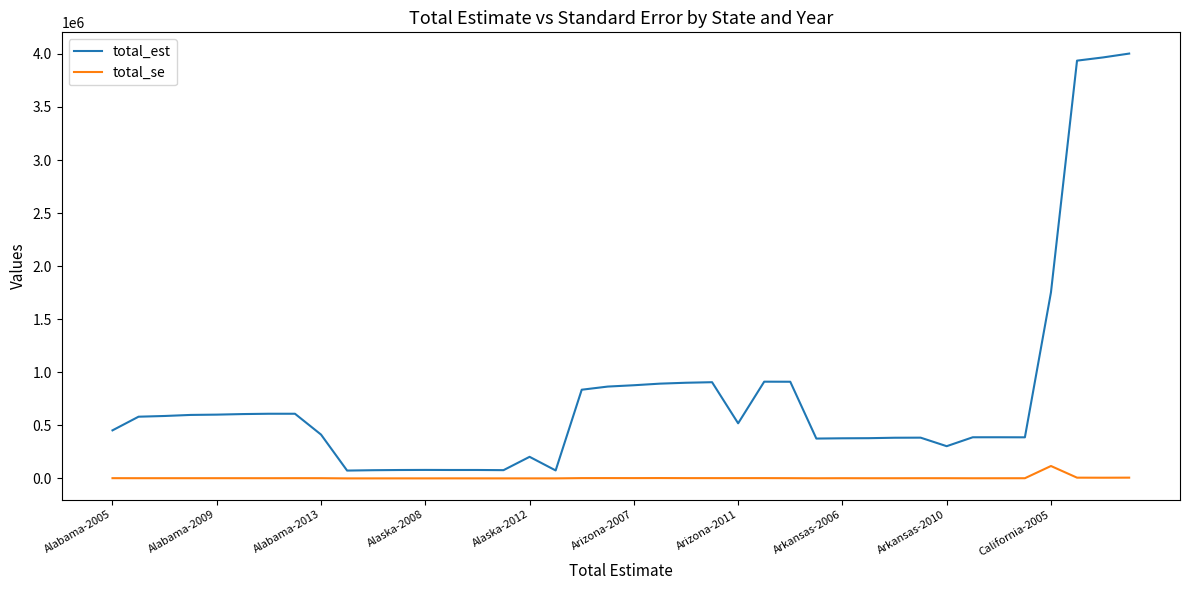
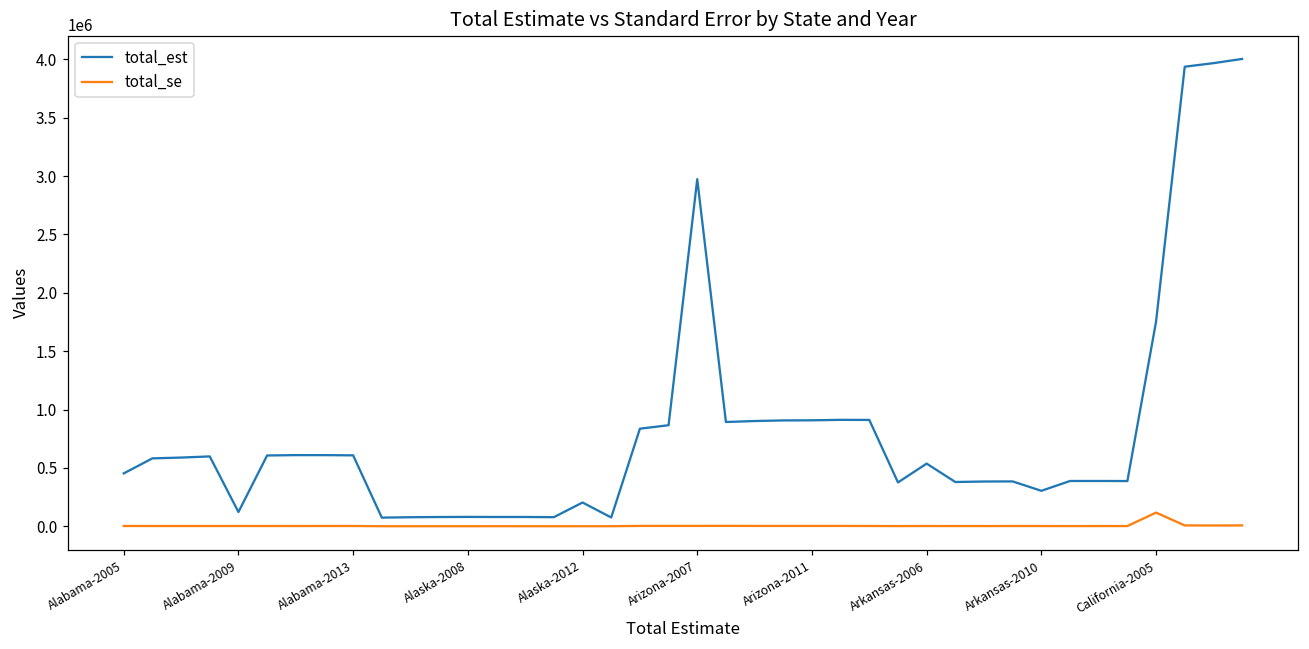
total_est, Alabama-2009: 600000 -> 120000
total_est, Alabama-2013: 410000 -> 610000
total_est, Arizona-2007: 880000 -> 2970000
total_est, Arizona-2011: 520000 -> 910000
total_est, Arkansas-2006: 380000 -> 540000
